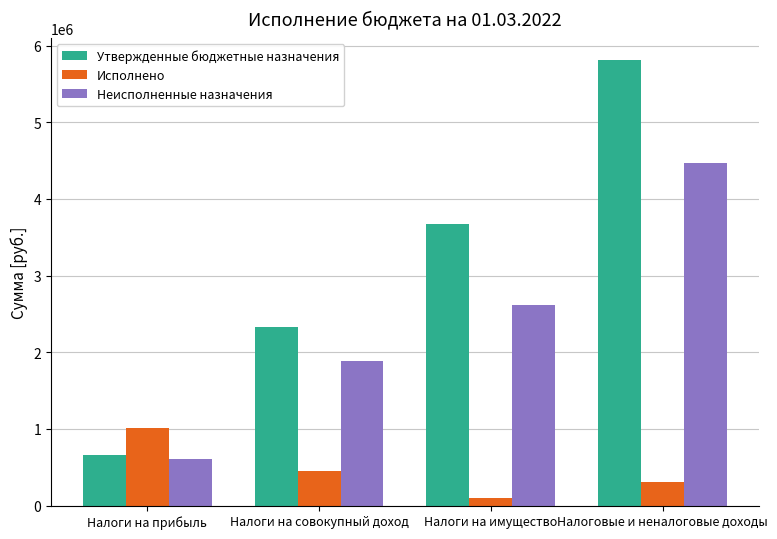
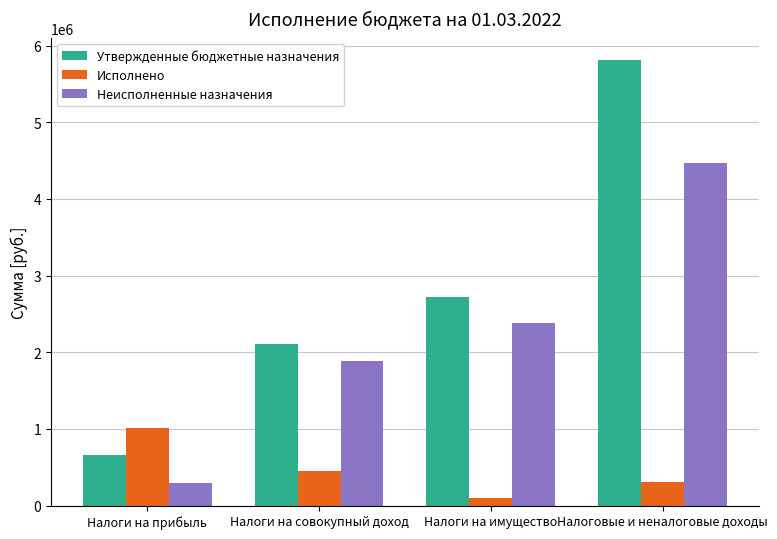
Неисполненные назначения, Налоги на прибыль: 600000 -> 300000
Утвержденные бюджетные назначения, Налоги на совокупный доход: 2300000 -> 2100000
Утвержденные бюджетные назначения, Налоги на имущество: 3700000 -> 2700000
Неисполненные назначения, Налоги на имущество: 2600000 -> 2400000
